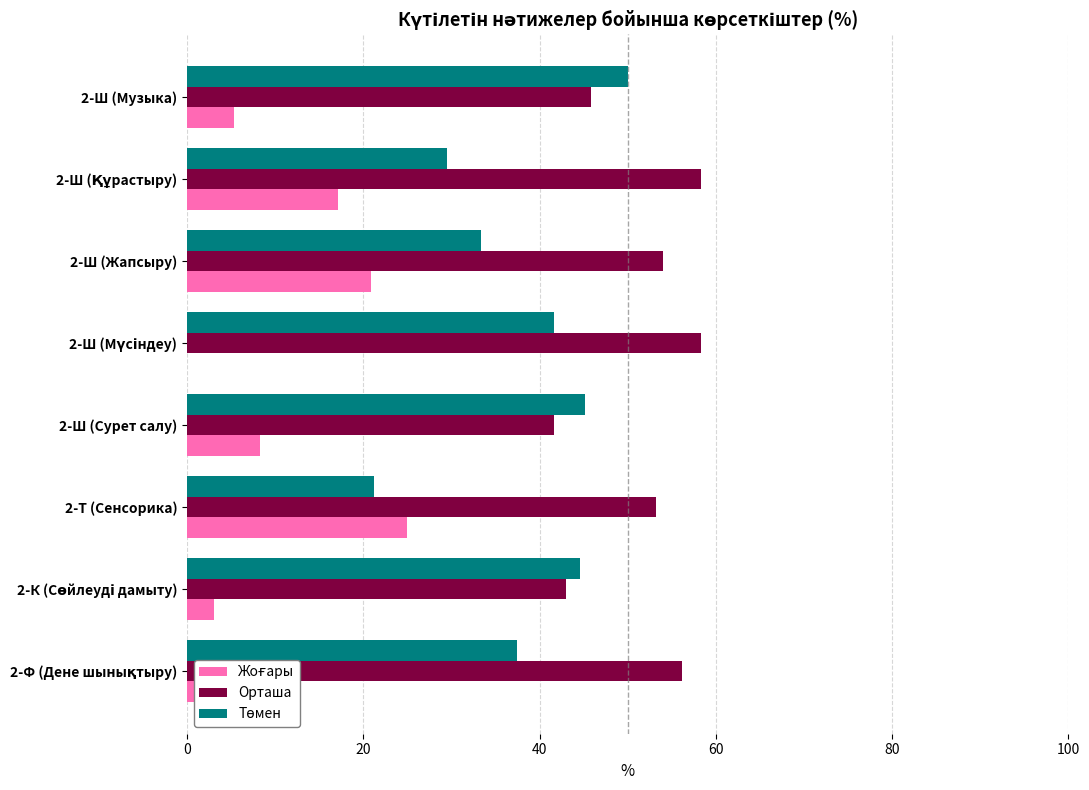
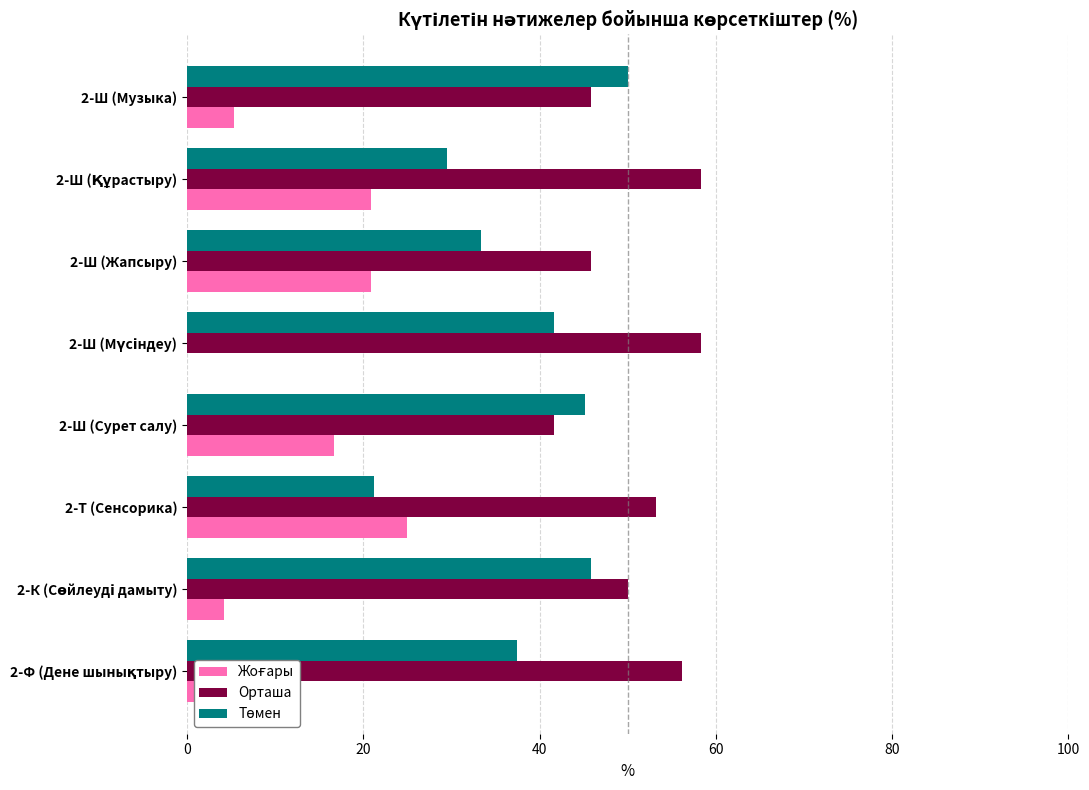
Жоғары, 2-Ш (Құрастыру): 17 -> 21
Орташа, 2-Ш (Жапсыру): 54 -> 46
Жоғары, 2-Ш (Сурет салу): 8 -> 17
Төмен, 2-К (Сөйлеуді дамыту): 45 -> 46
Орташа, 2-К (Сөйлеуді дамыту): 43 -> 50
Жоғары, 2-К (Сөйлеуді дамыту): 3 -> 4
